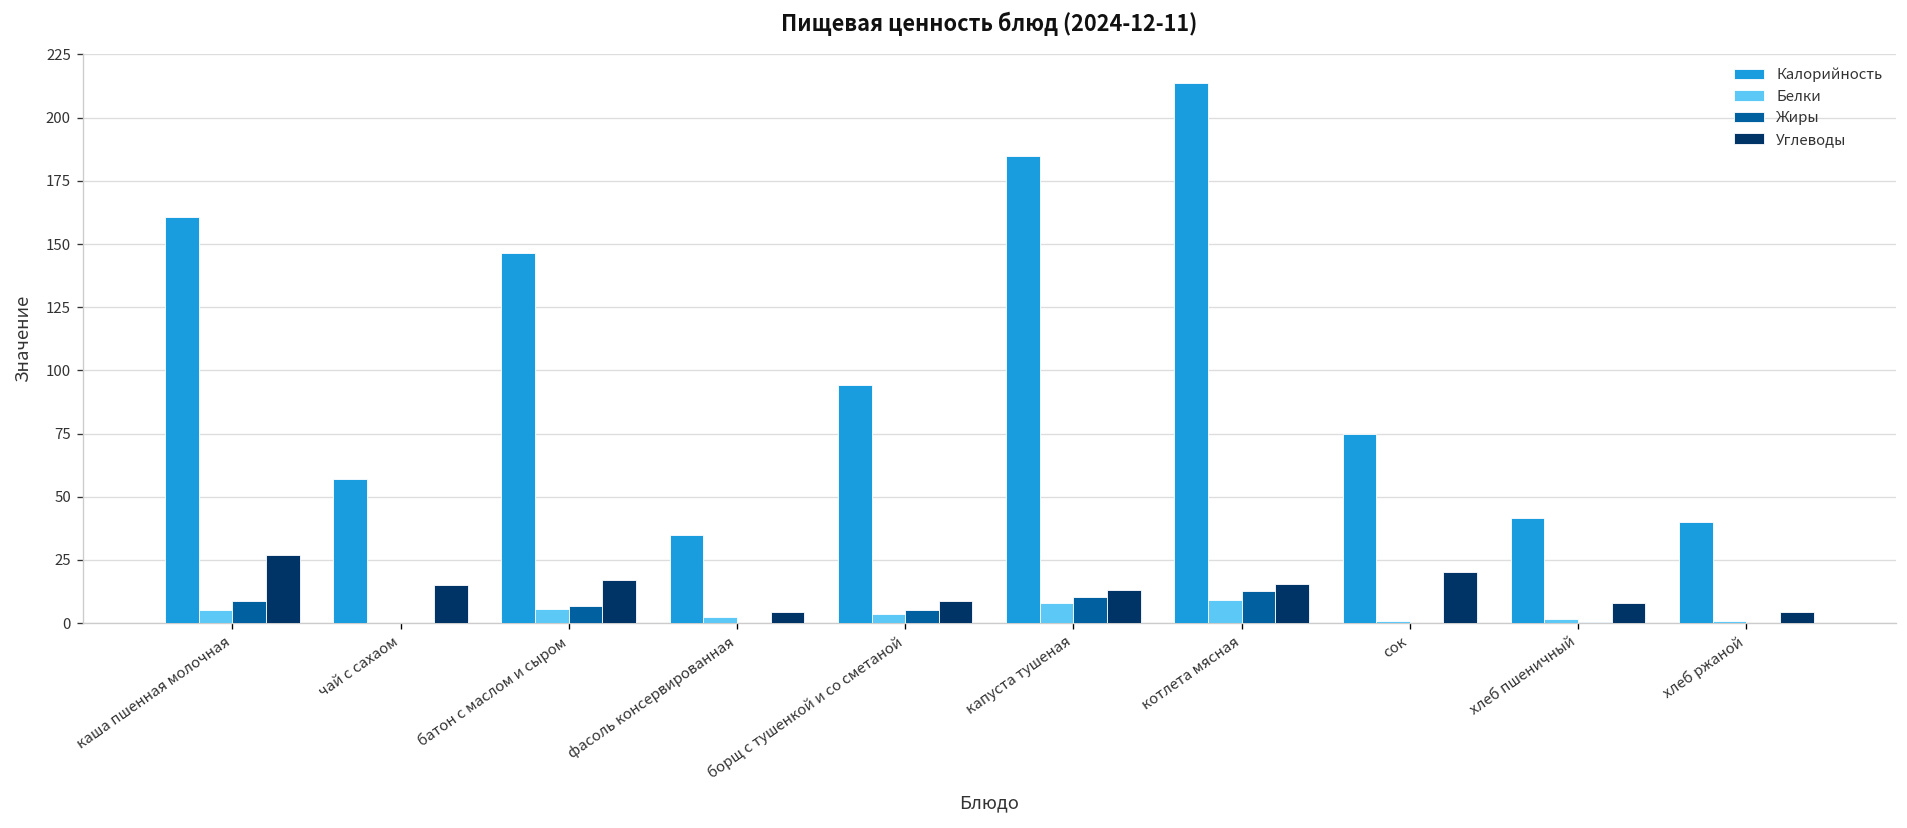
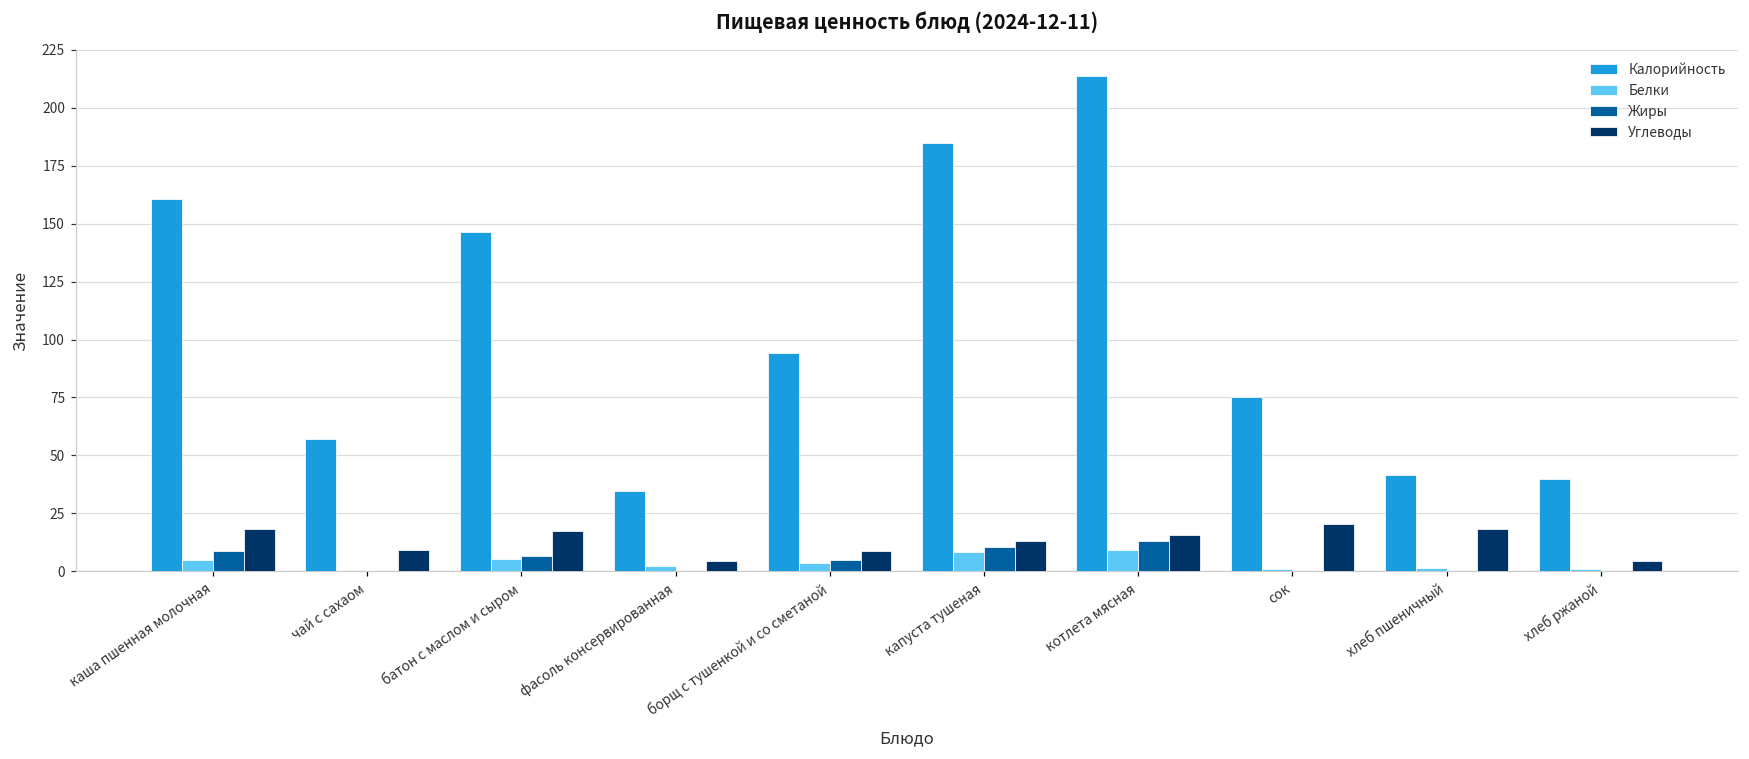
Углеводы, каша пшенная молочная: 27 -> 18
Углеводы, чай с сахаом: 15 -> 9
Углеводы, хлеб пшеничный: 8 -> 18
